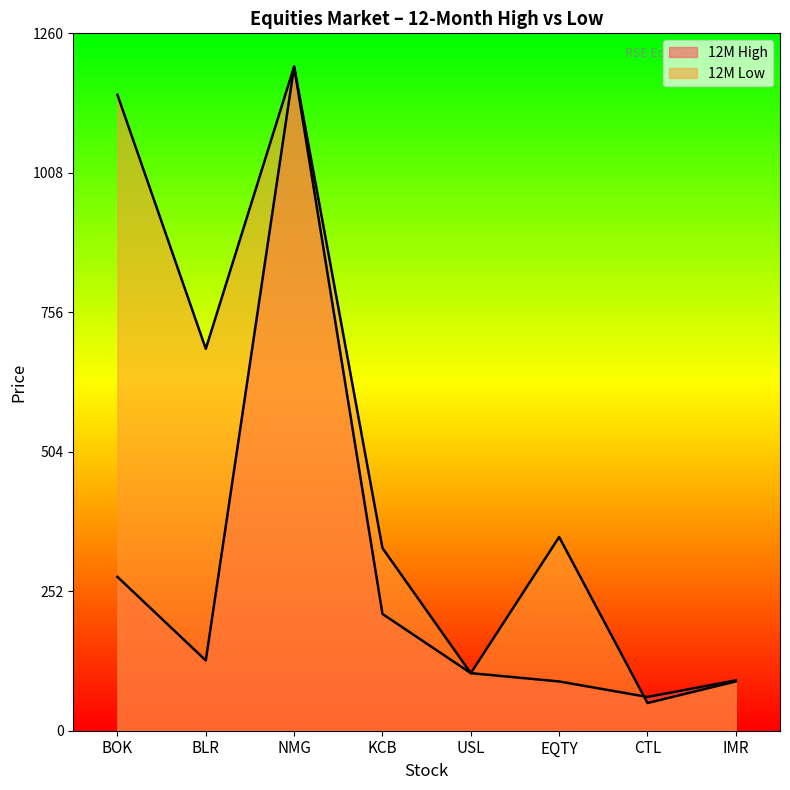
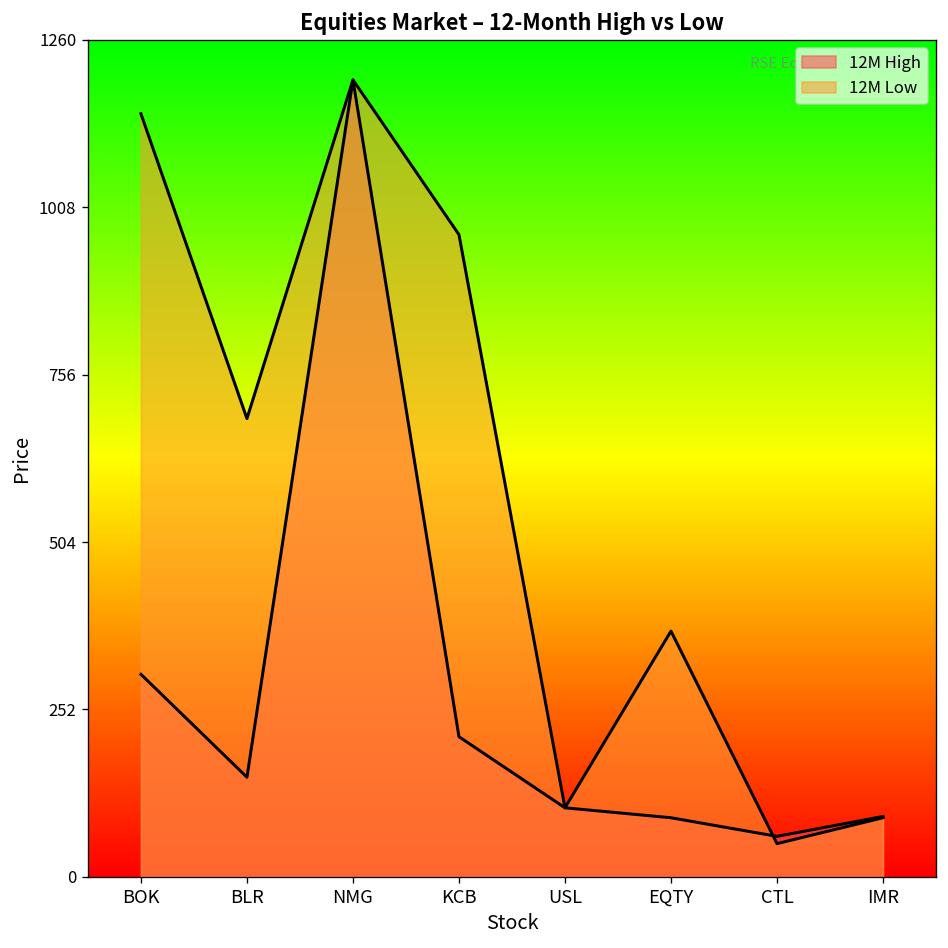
12M High, BOK: 280 -> 310
12M High, BLR: 130 -> 150
12M Low, KCB: 330 -> 970
12M Low, EQTY: 350 -> 370
